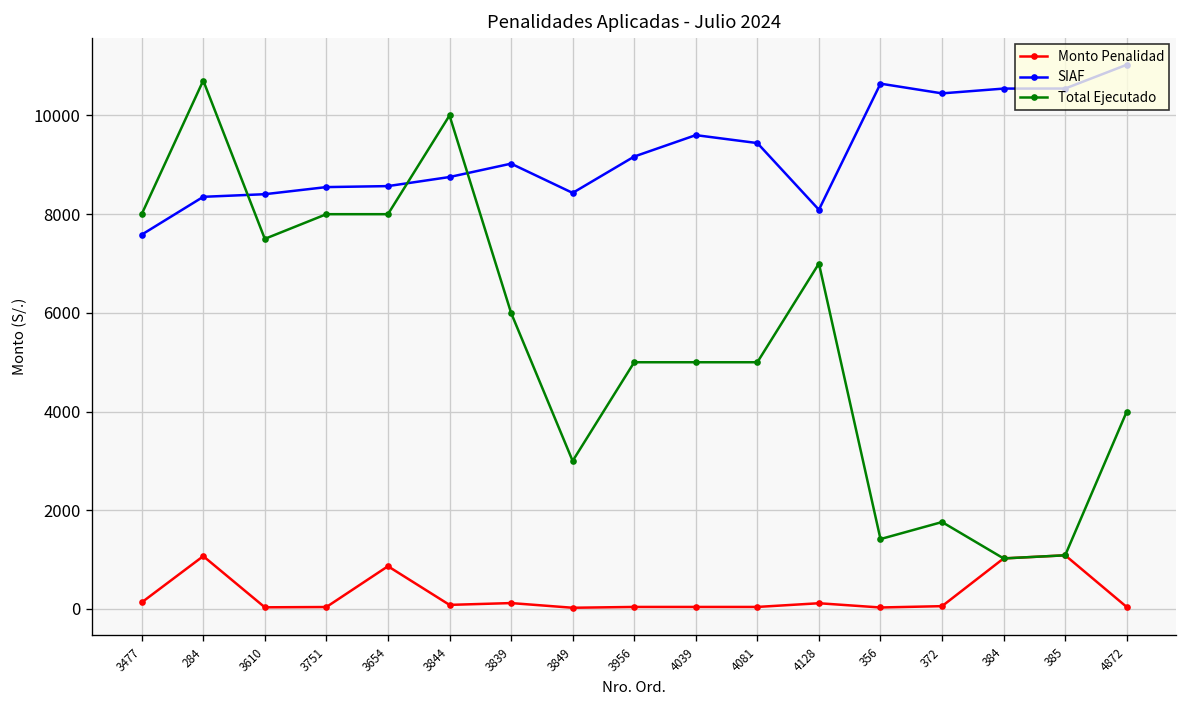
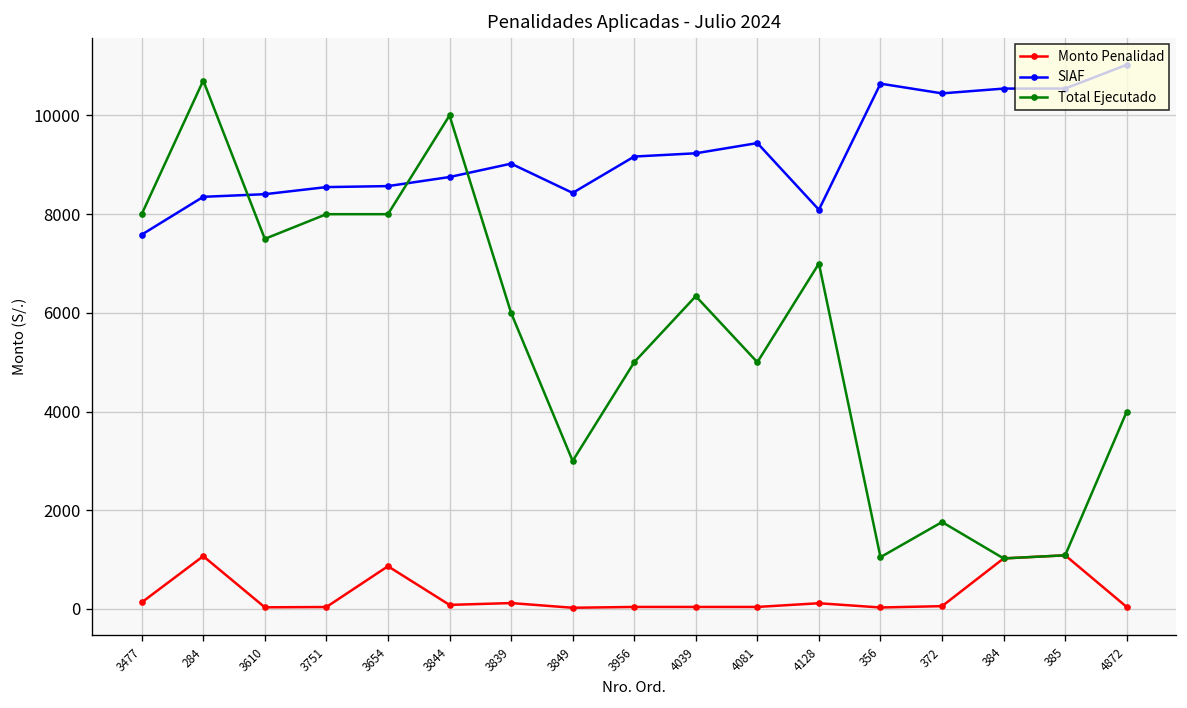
SIAF, 4039: 9600 -> 9200
Total Ejecutado, 4039: 5000 -> 6300
Total Ejecutado, 356: 1400 -> 1100
